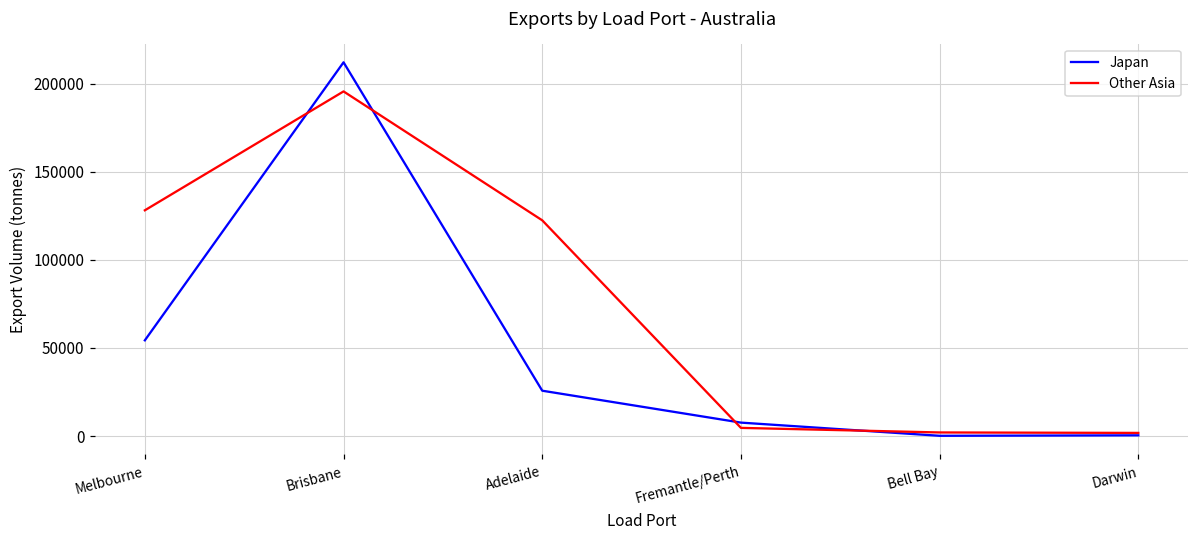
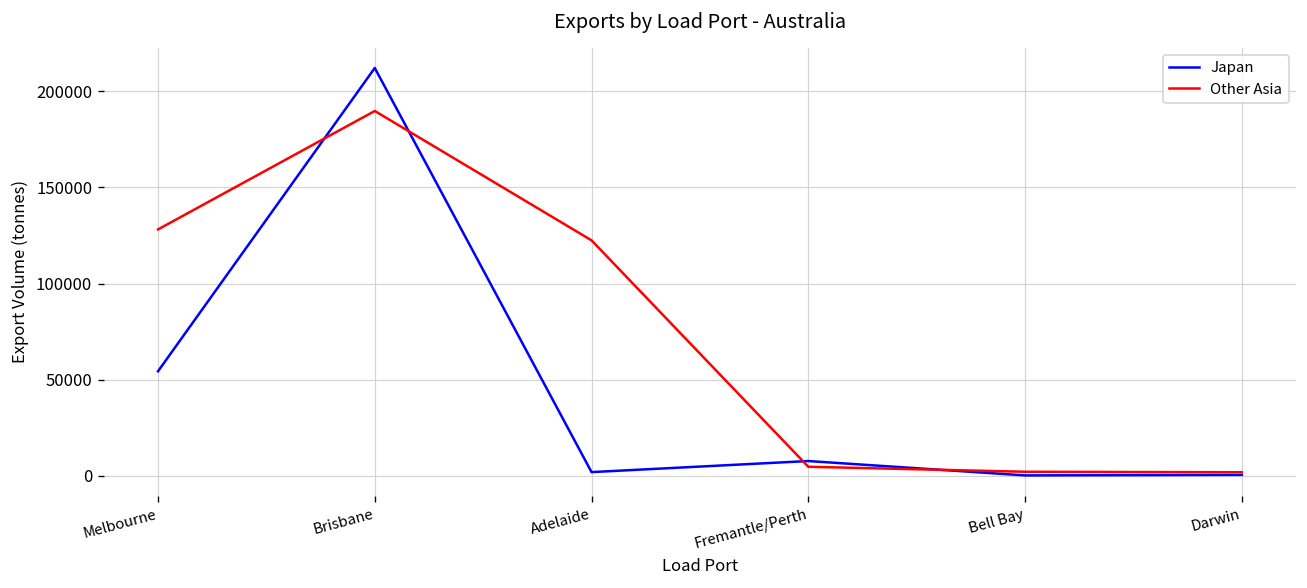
Other Asia, Brisbane: 196000 -> 190000
Japan, Adelaide: 26000 -> 2000
